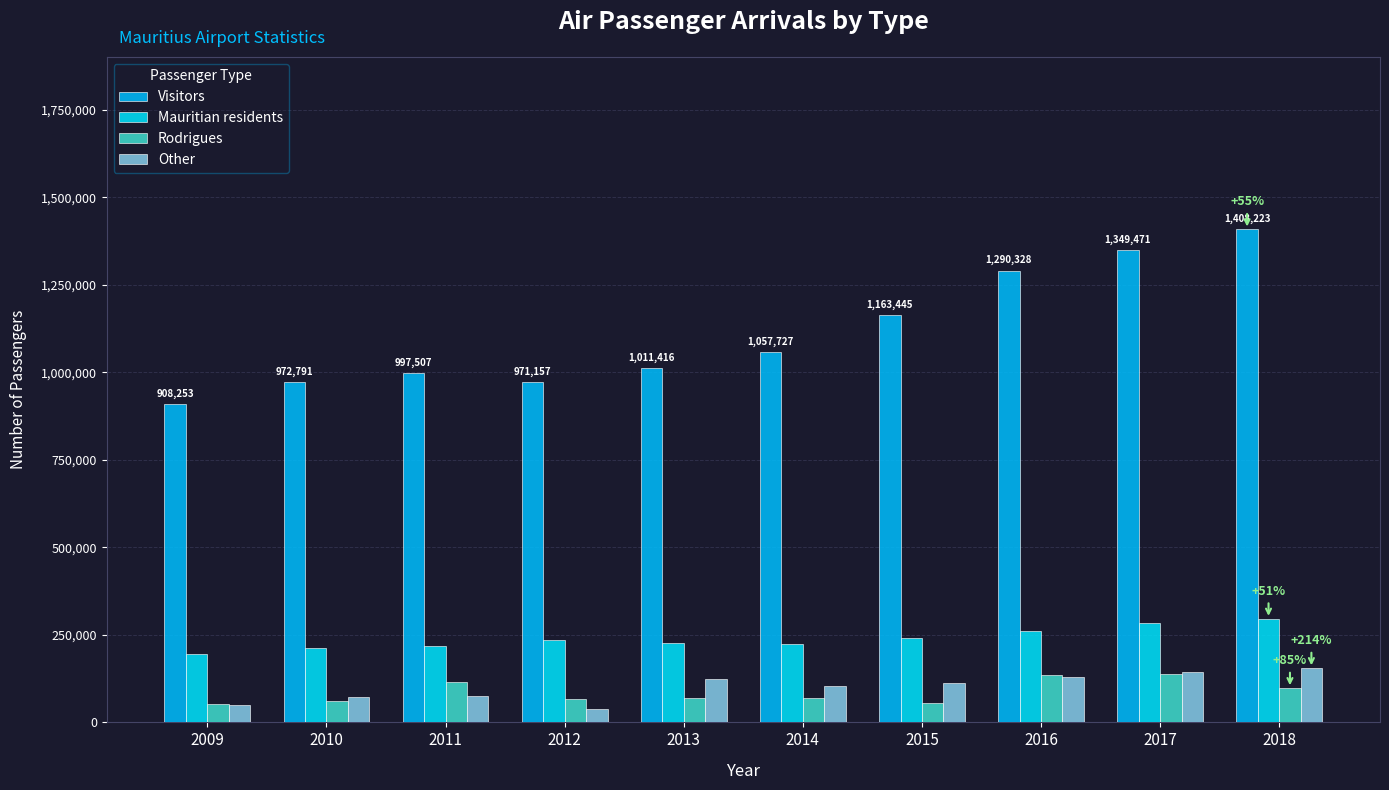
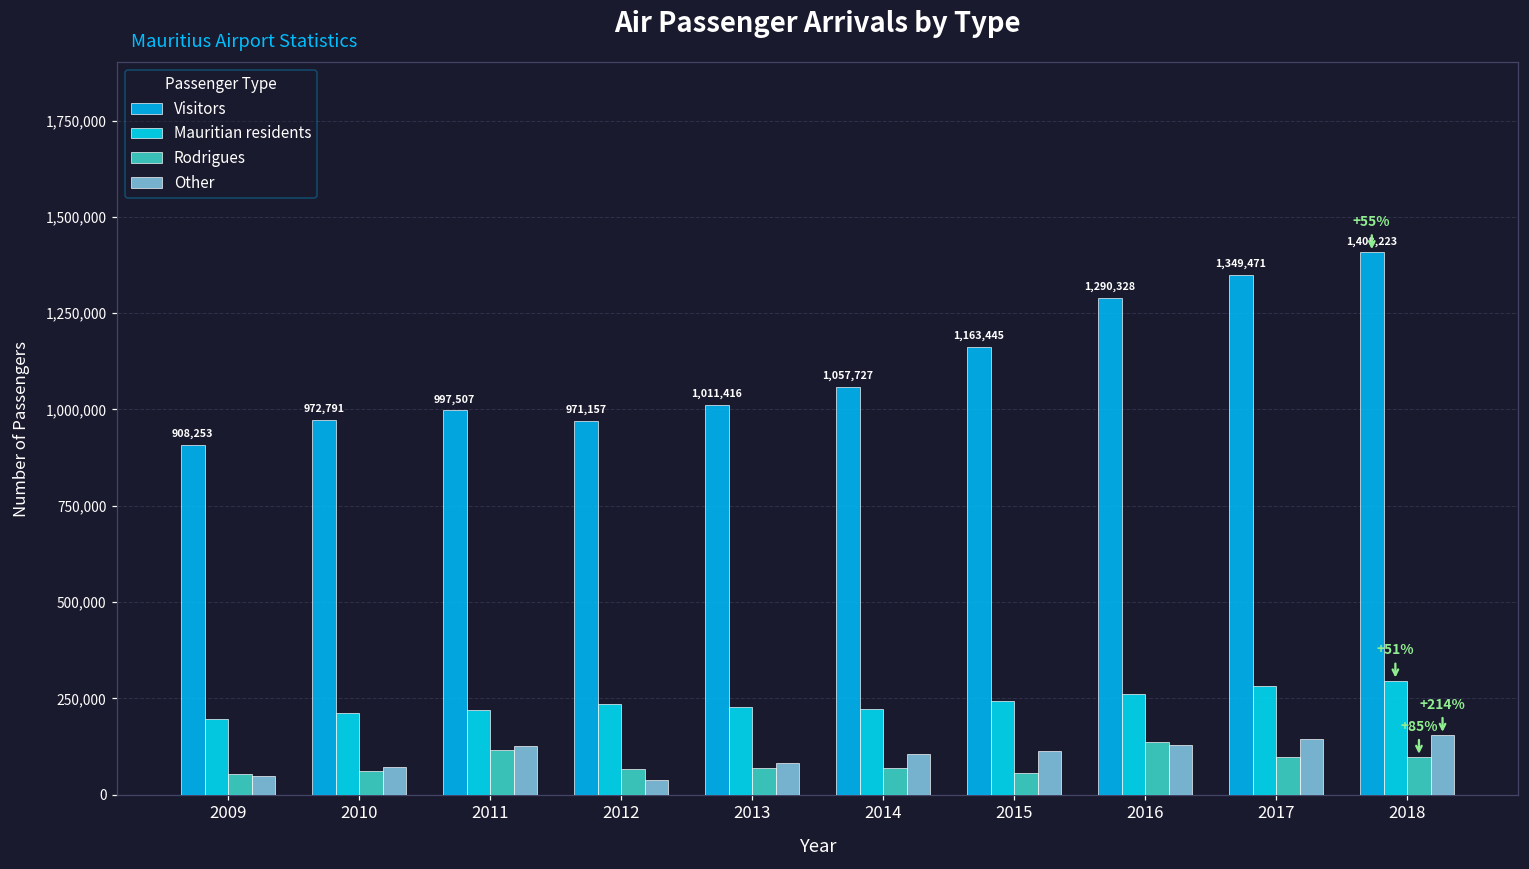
Other, 2011: 80,000 -> 130,000
Other, 2013: 130,000 -> 80,000
Rodrigues, 2017: 140,000 -> 100,000
